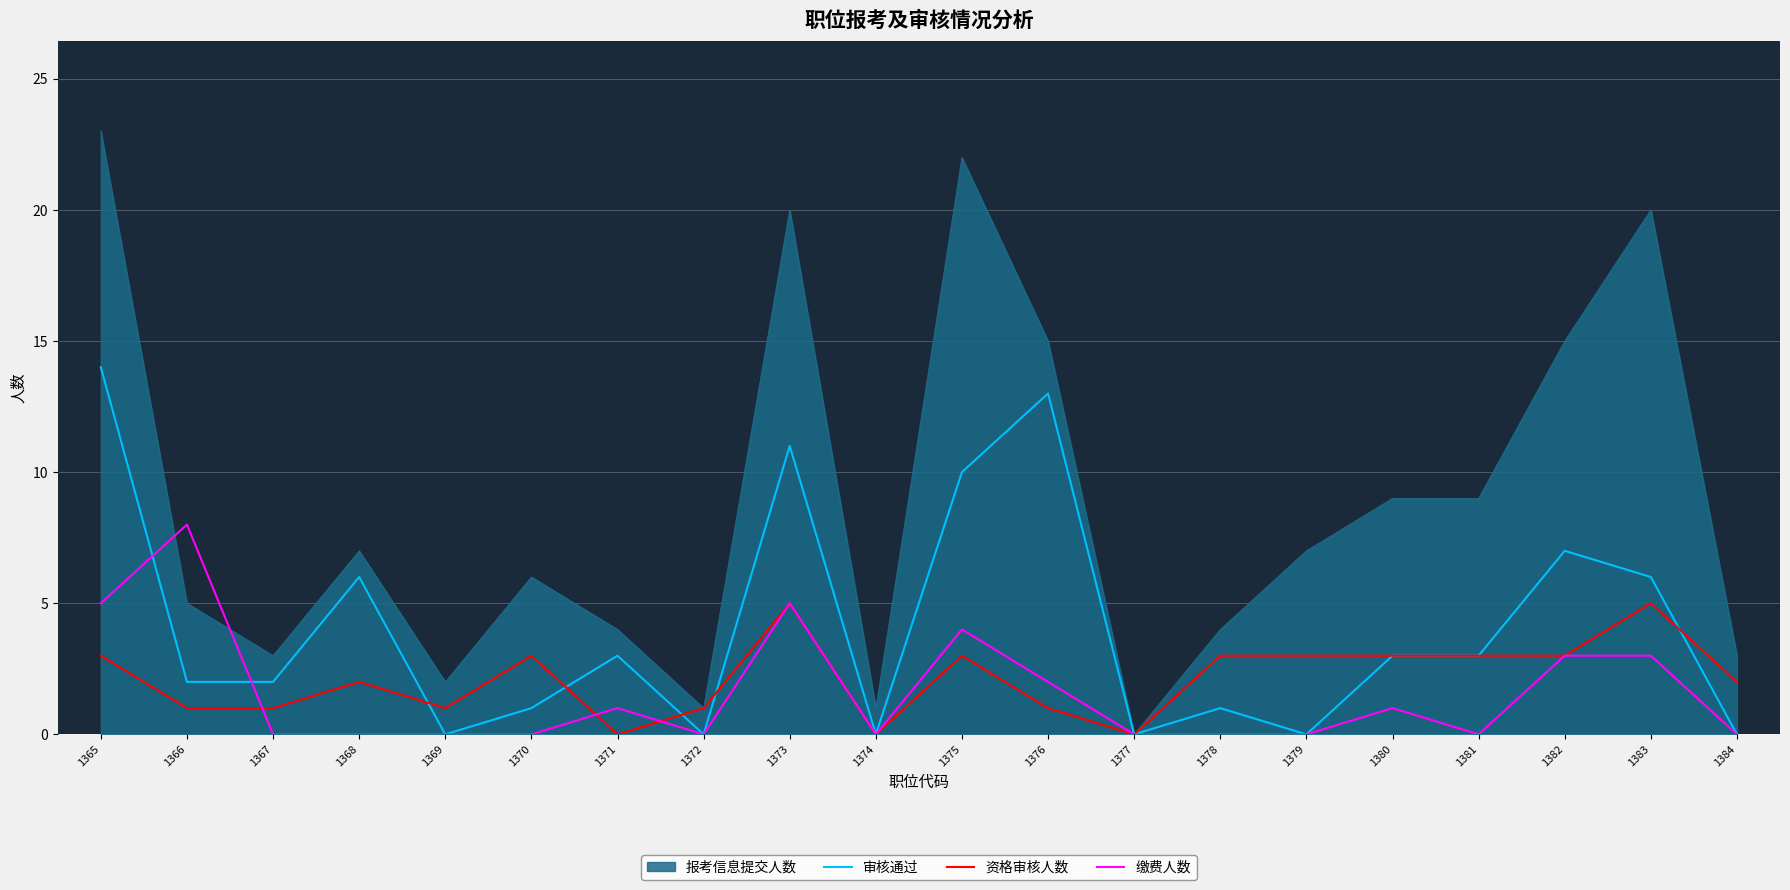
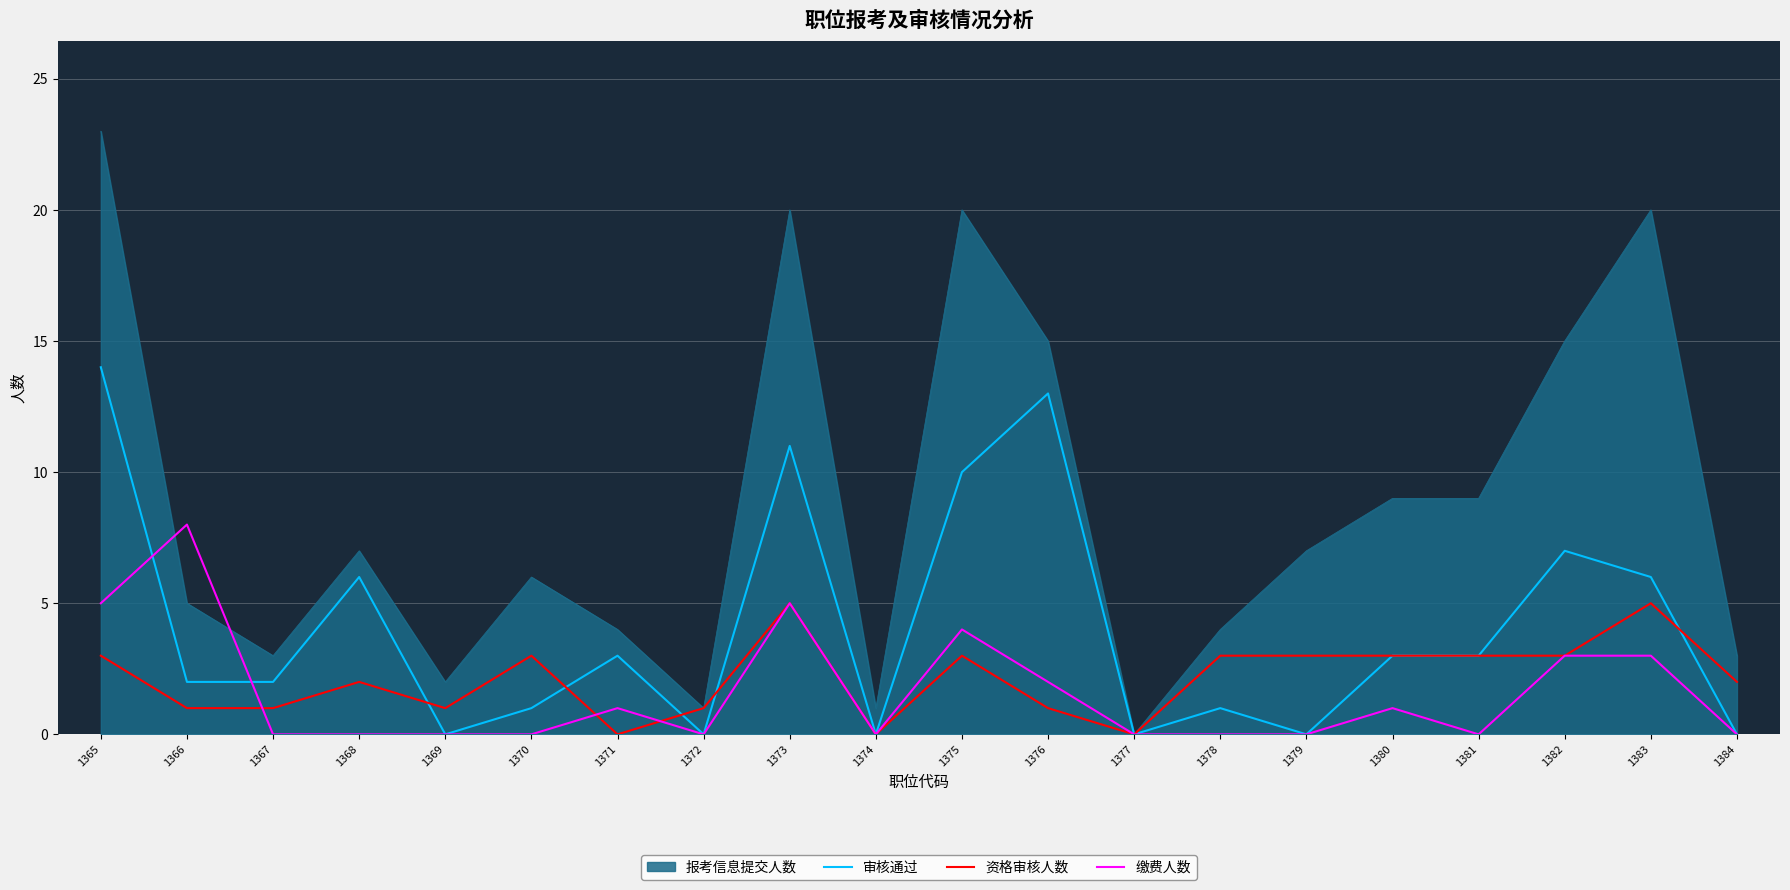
报考信息提交人数, 1375: 22 -> 20
